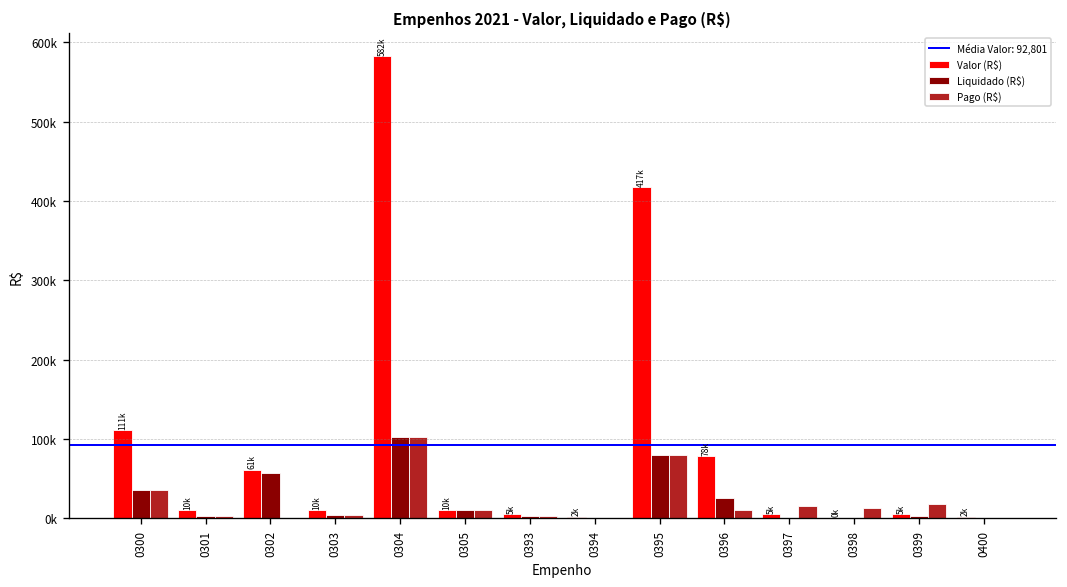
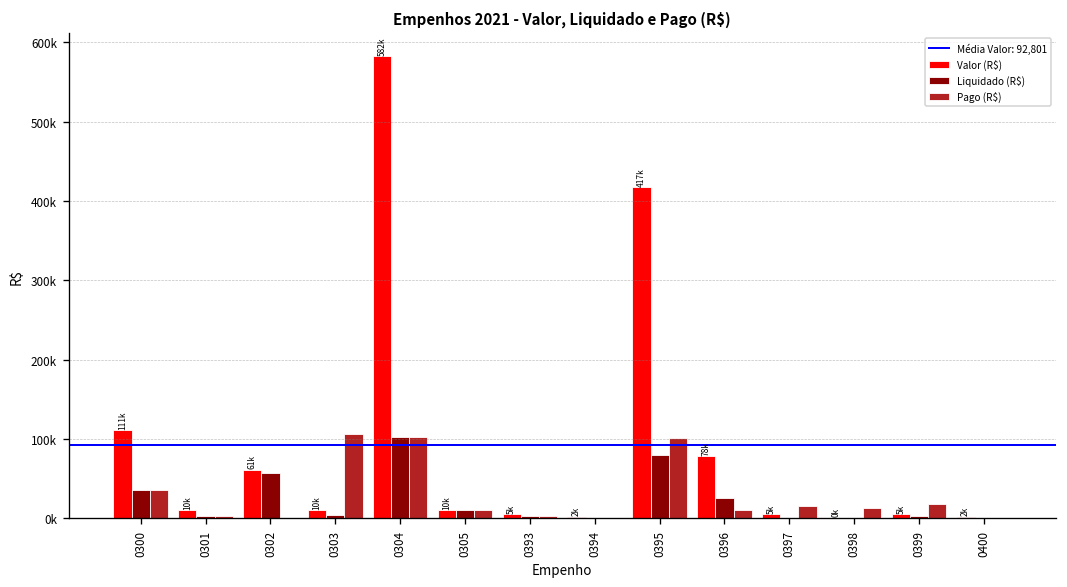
Pago (R$), 0303: 0 -> 110000
Pago (R$), 0395: 80000 -> 100000
